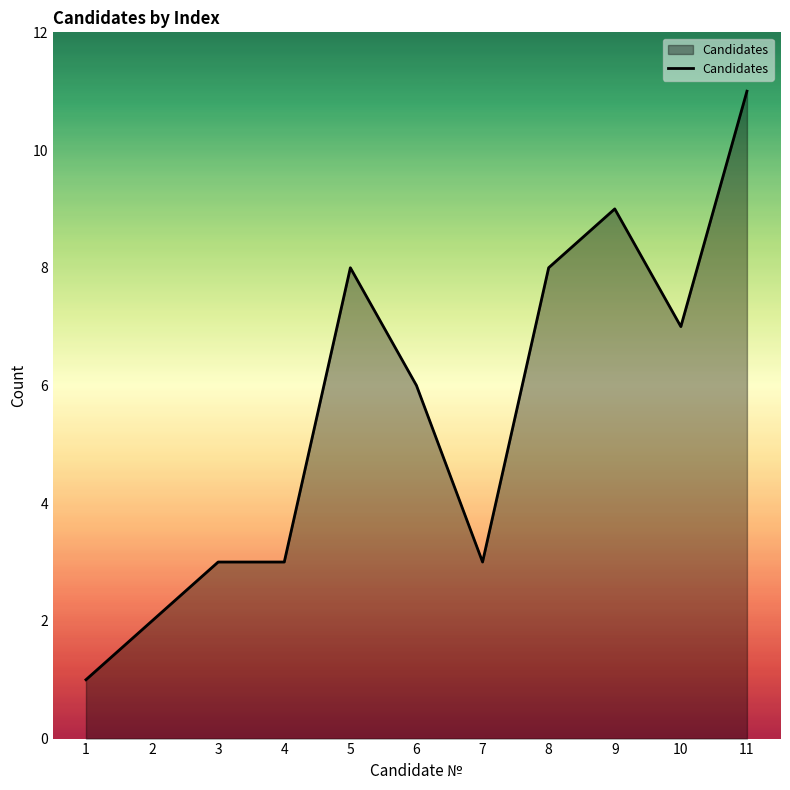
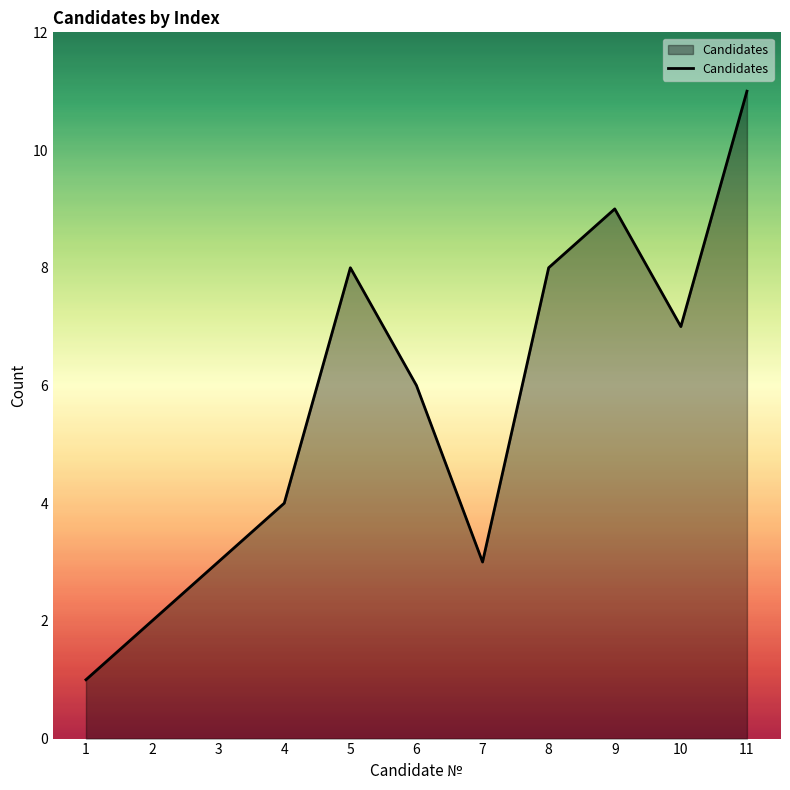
4: 3 -> 4
